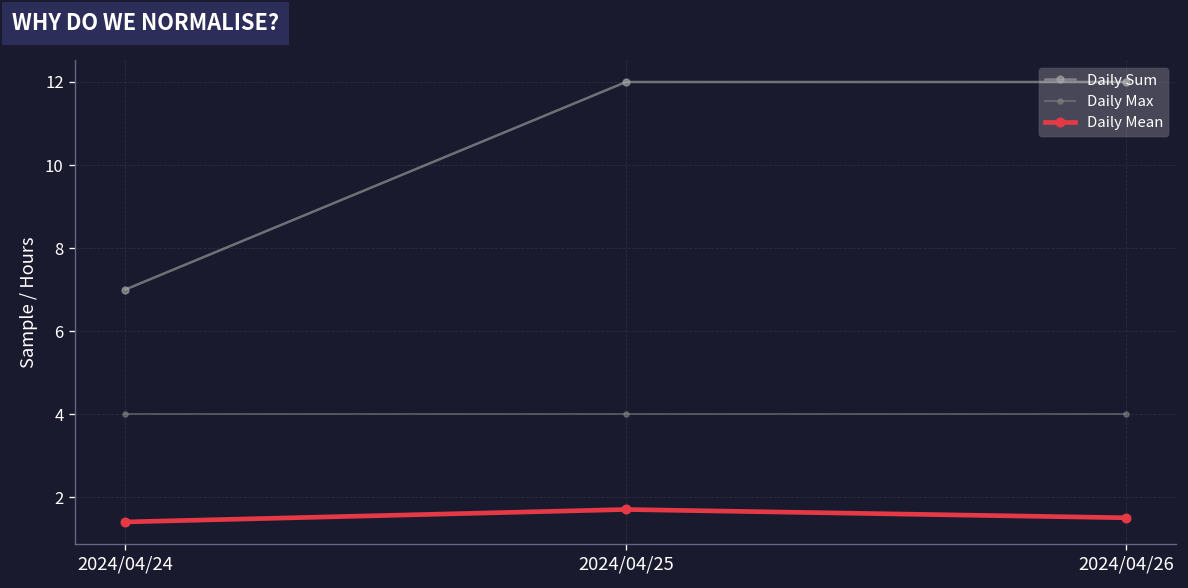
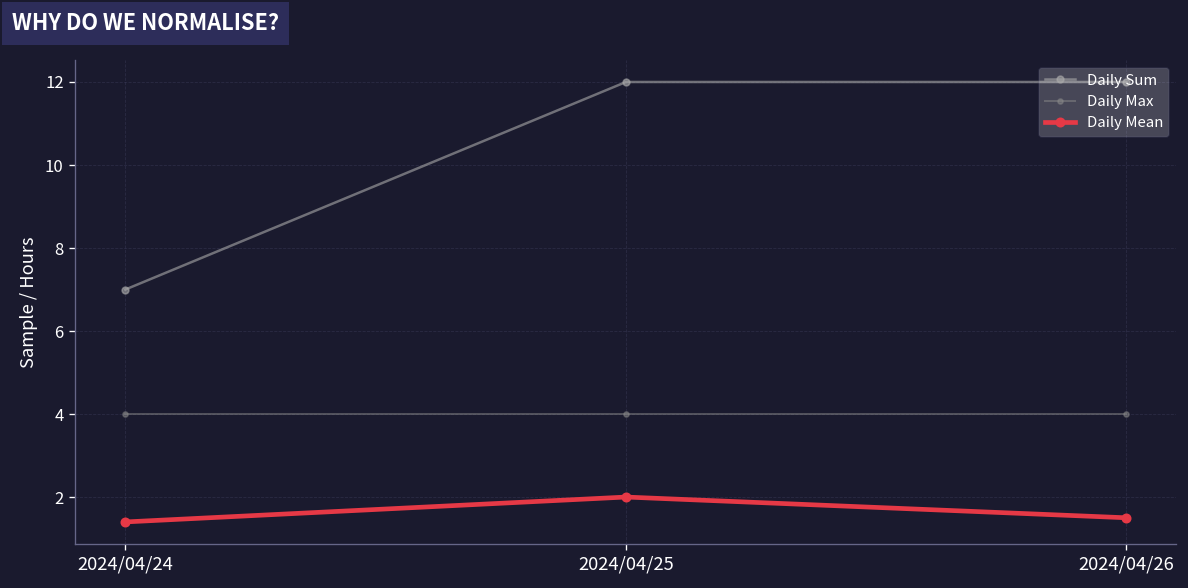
Daily Mean, 2024/04/25: 1.7 -> 2.0
